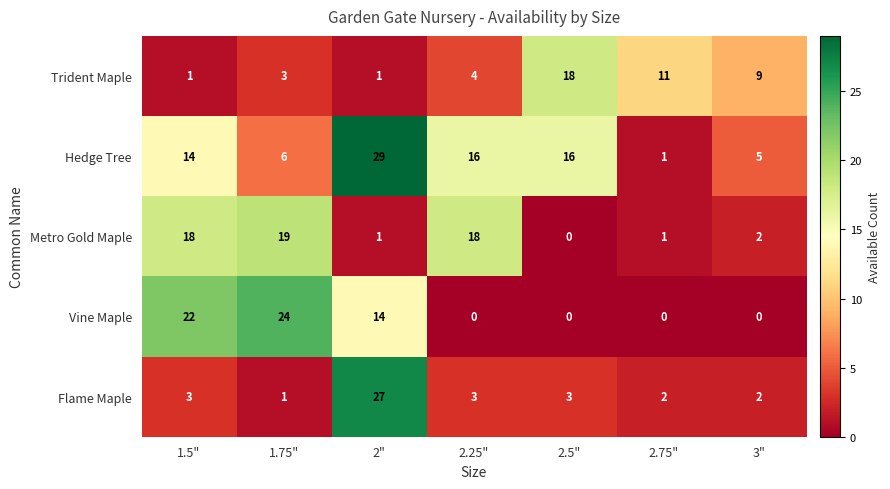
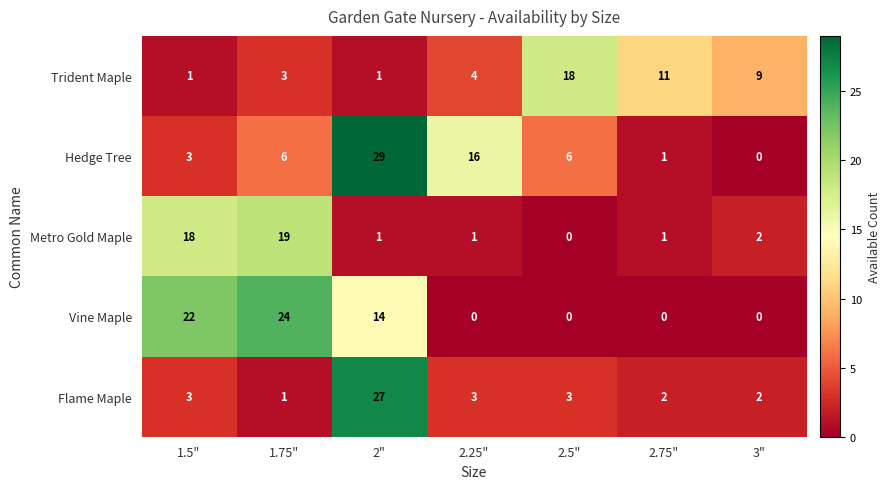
Hedge Tree, 1.5": 14 -> 3
Hedge Tree, 2.5": 16 -> 6
Hedge Tree, 3": 5 -> 0
Metro Gold Maple, 2.25": 18 -> 1
